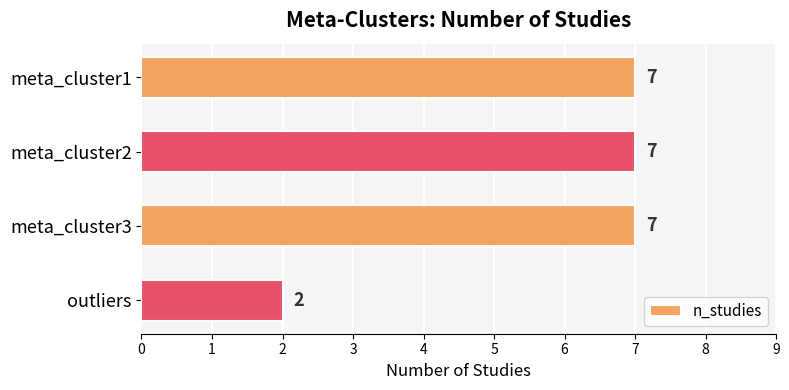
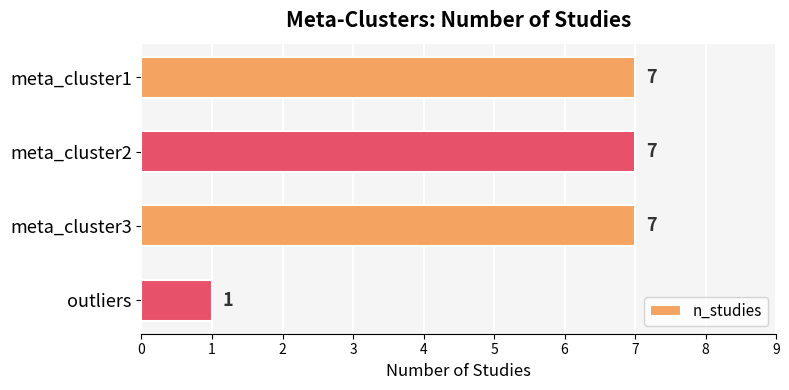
outliers: 2 -> 1
